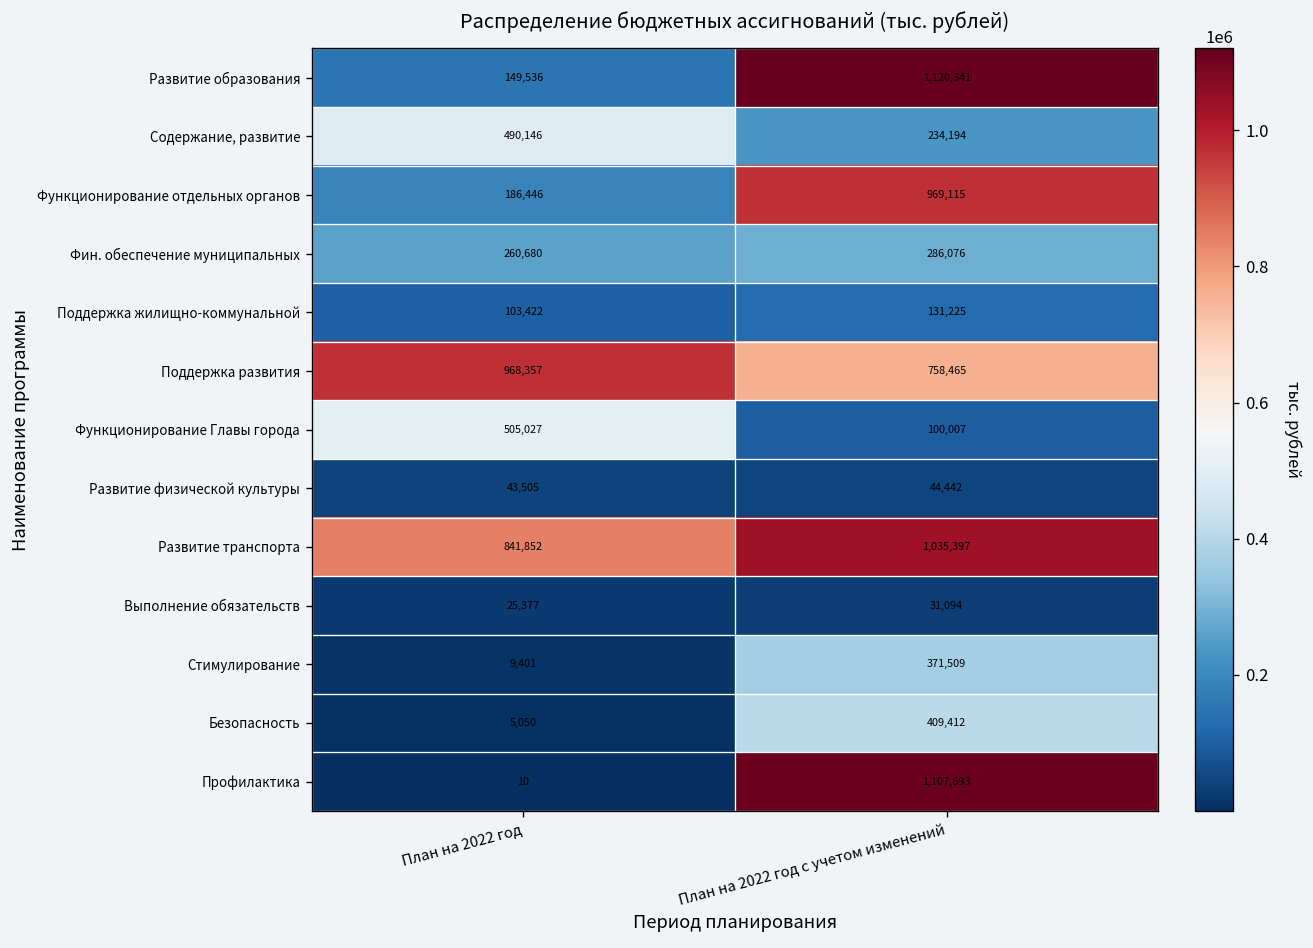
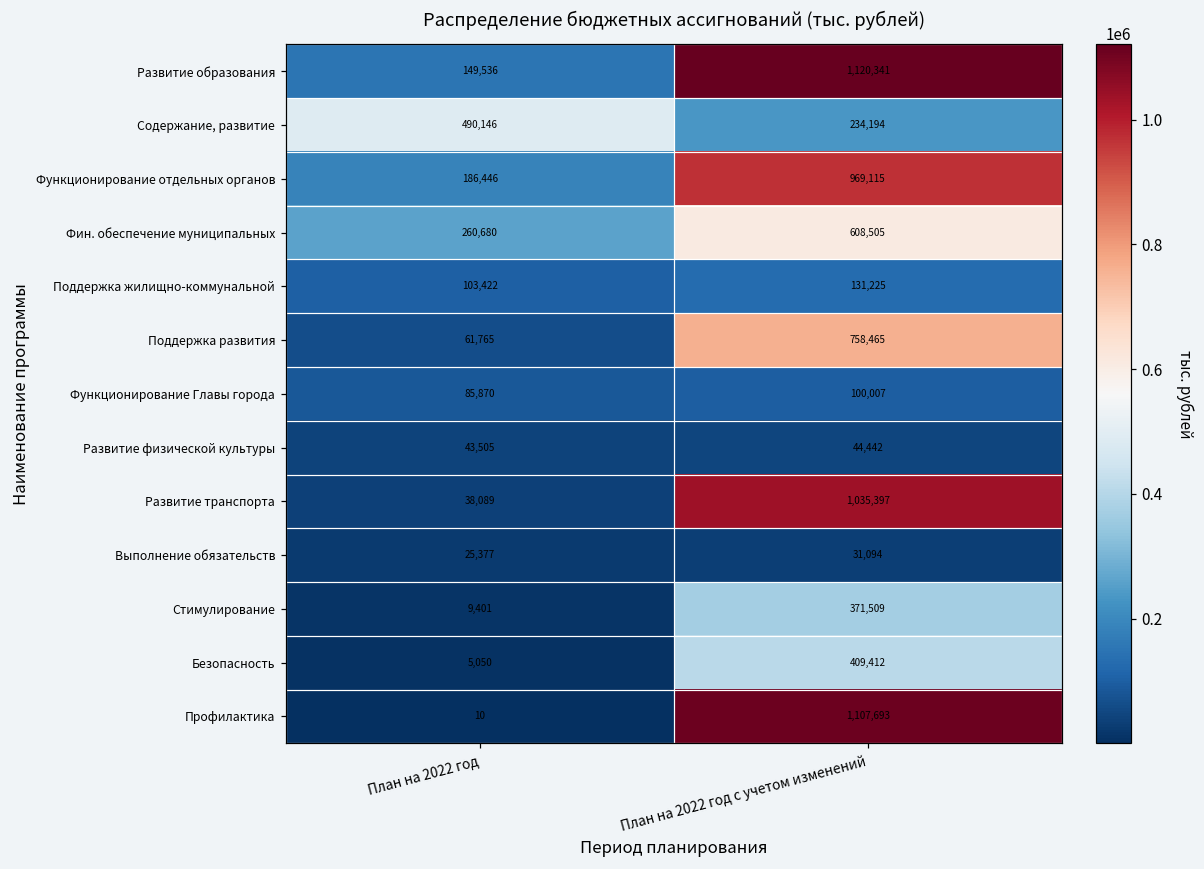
Фин. обеспечение муниципальных, План на 2022 год с учетом изменений: 286,076 -> 608,505
Поддержка развития, План на 2022 год: 968,357 -> 61,765
Функционирование Главы города, План на 2022 год: 505,027 -> 85,870
Развитие транспорта, План на 2022 год: 841,852 -> 38,089
